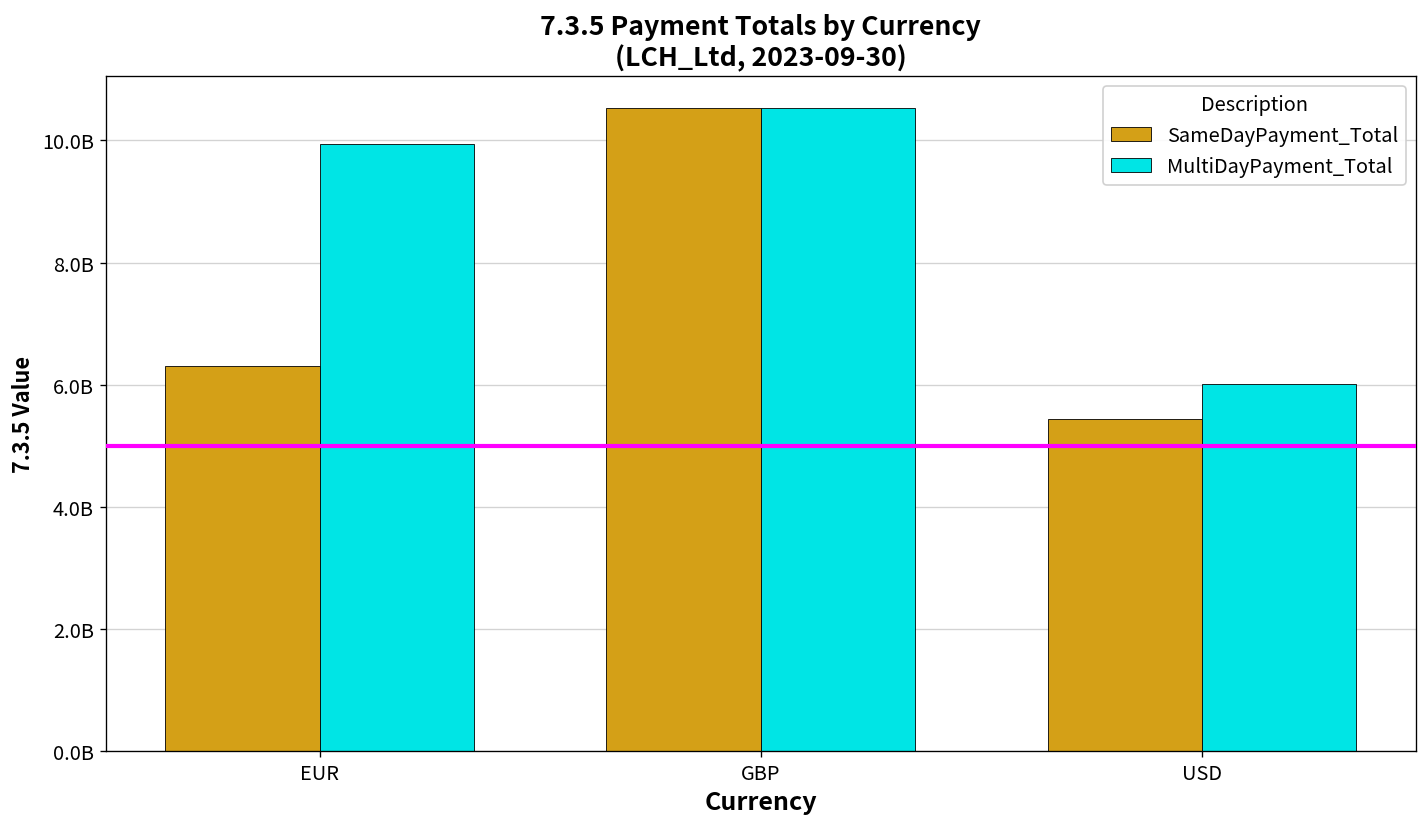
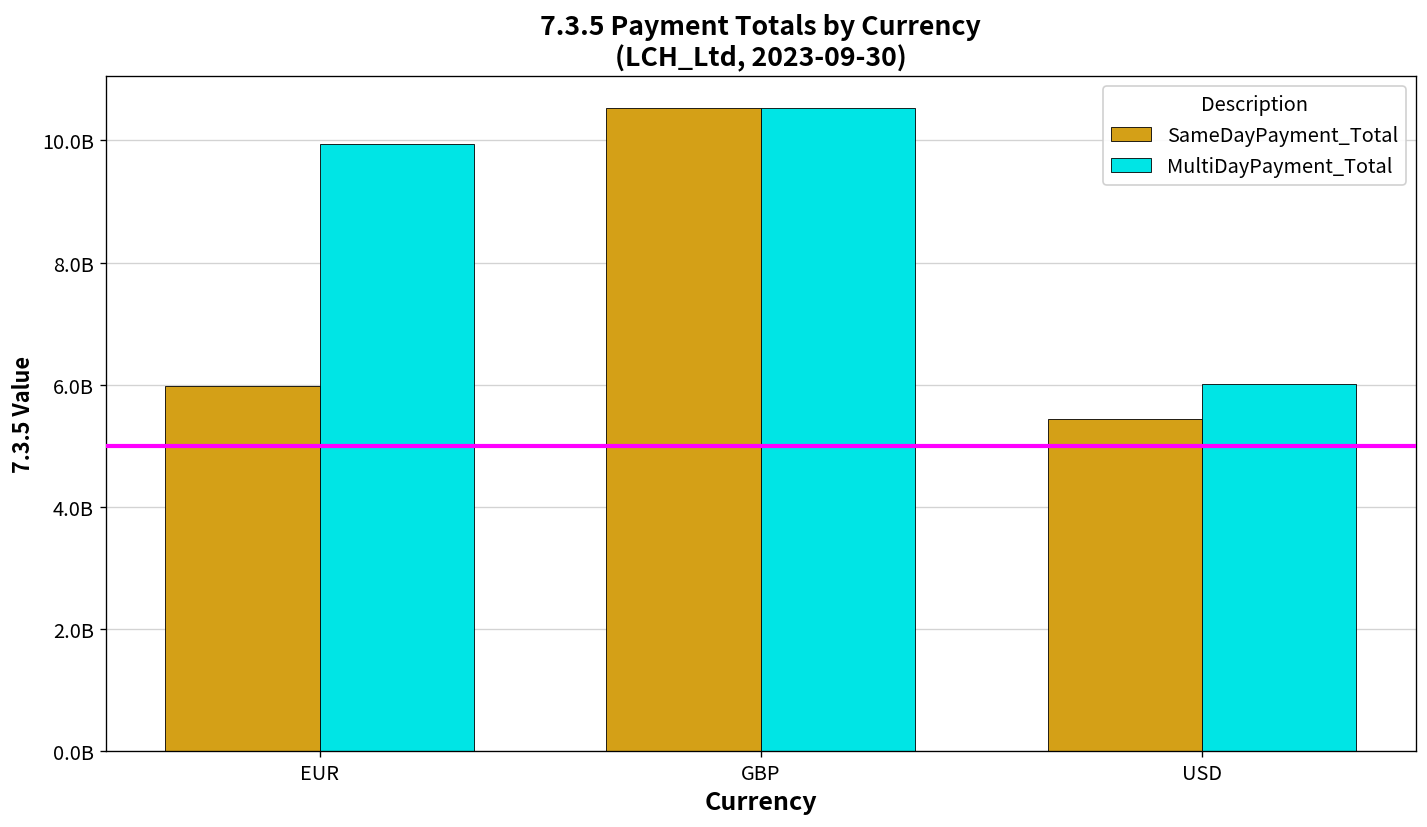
SameDayPayment_Total, EUR: 6300000000 -> 6000000000
